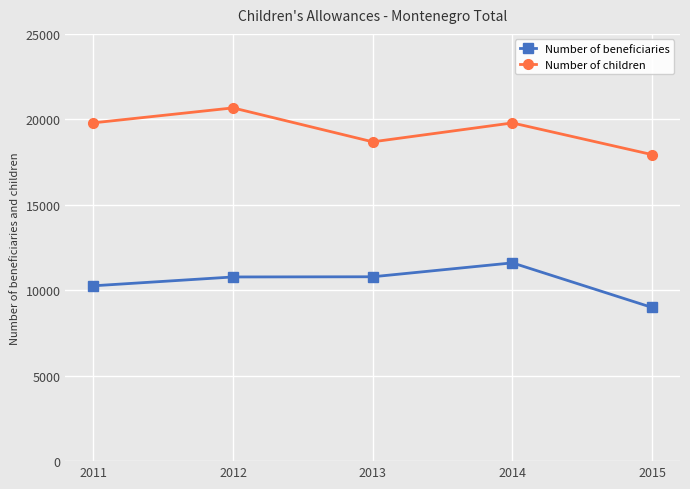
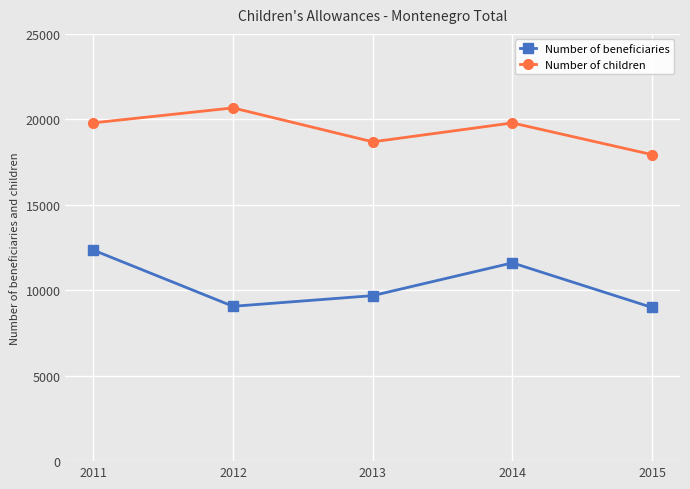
Number of beneficiaries, 2011: 10300 -> 12300
Number of beneficiaries, 2012: 10800 -> 9100
Number of beneficiaries, 2013: 10800 -> 9700
